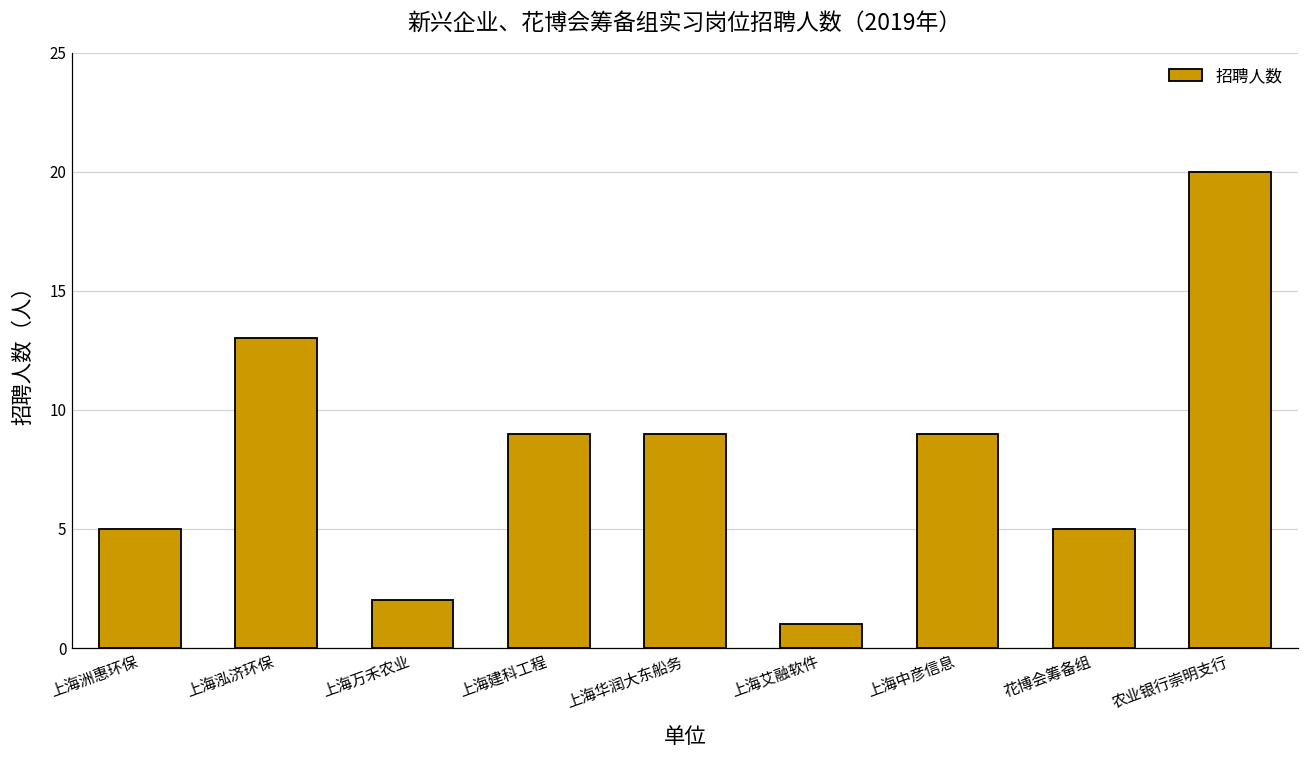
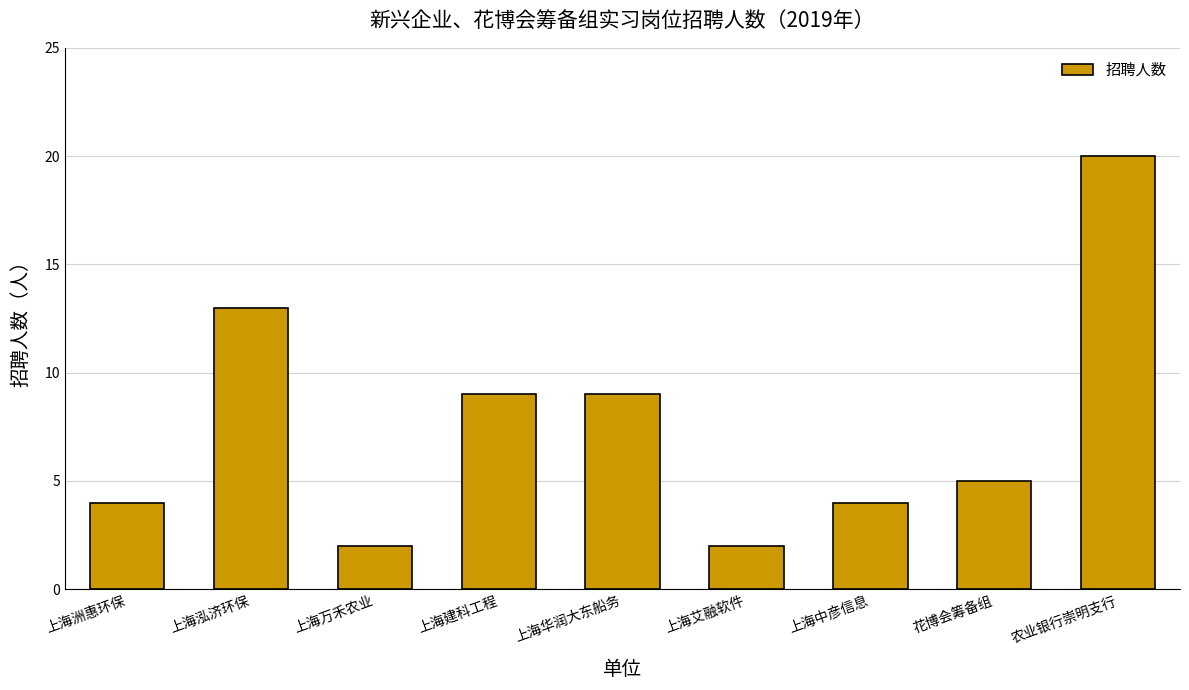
上海洲惠环保: 5 -> 4
上海艾融软件: 1 -> 2
上海中彦信息: 9 -> 4
